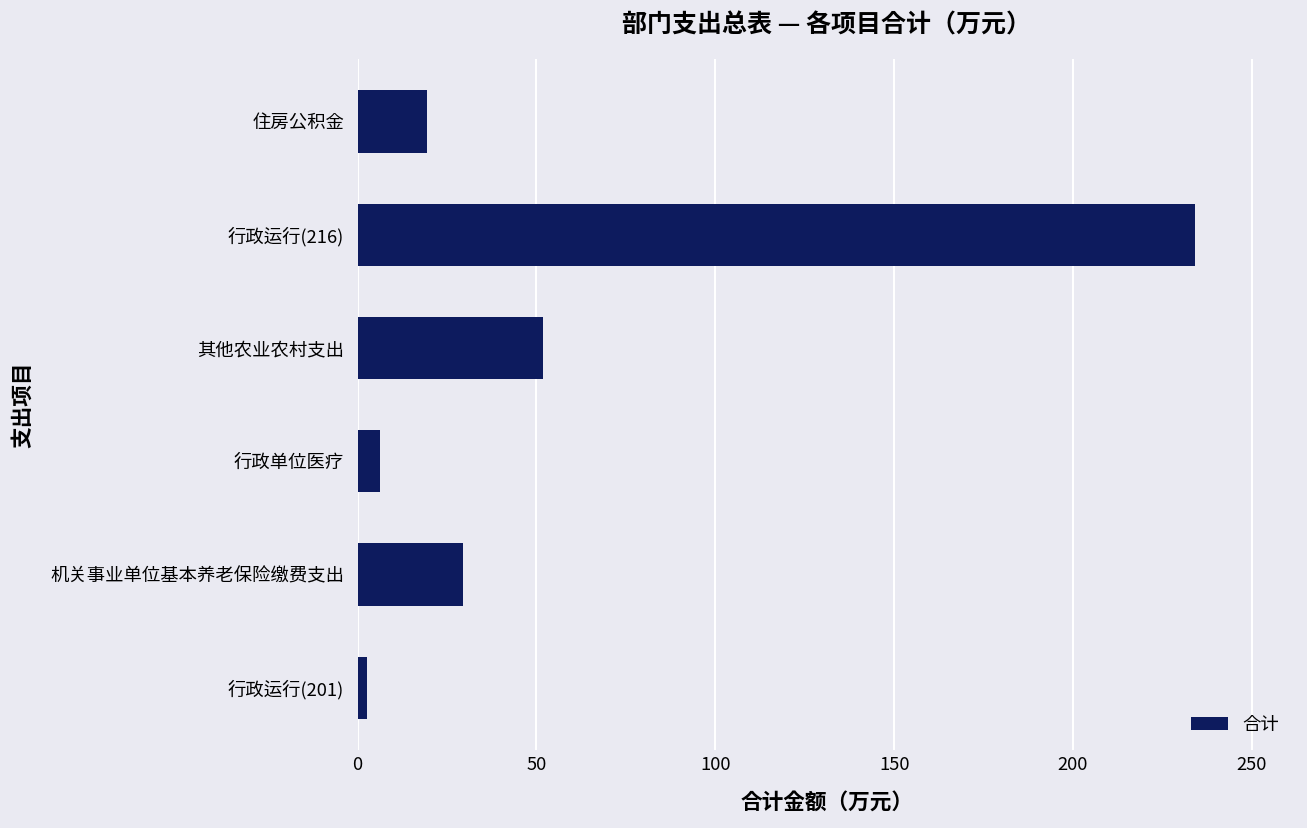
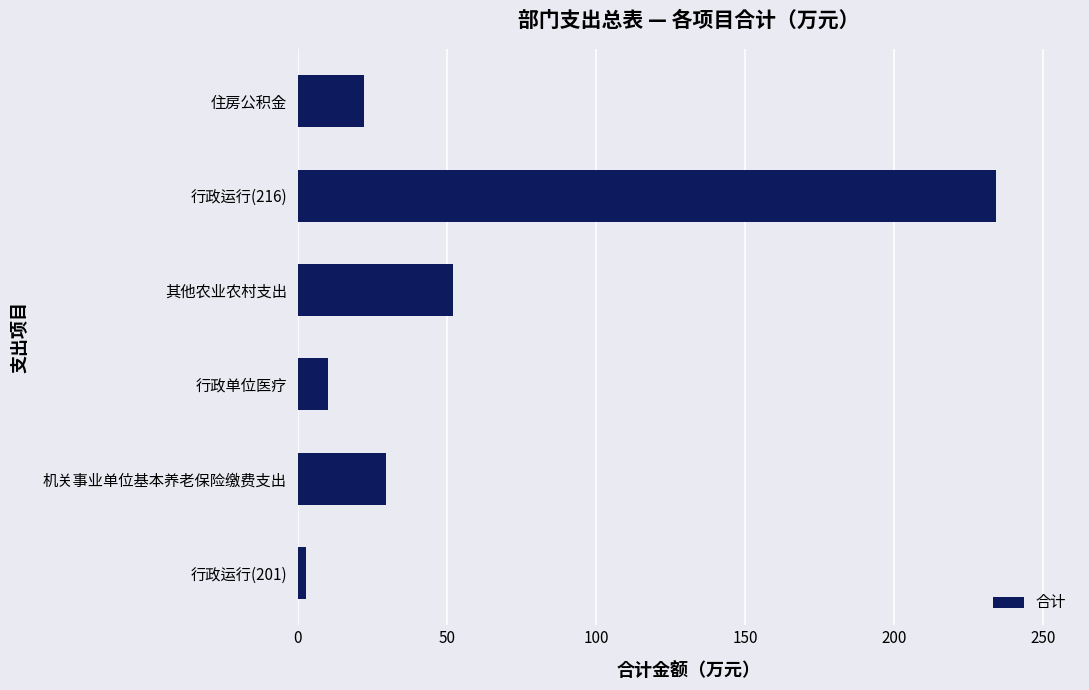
住房公积金: 19 -> 22
行政单位医疗: 6 -> 10
